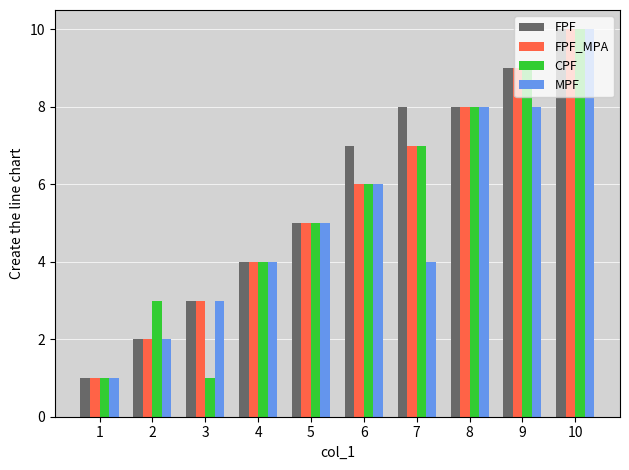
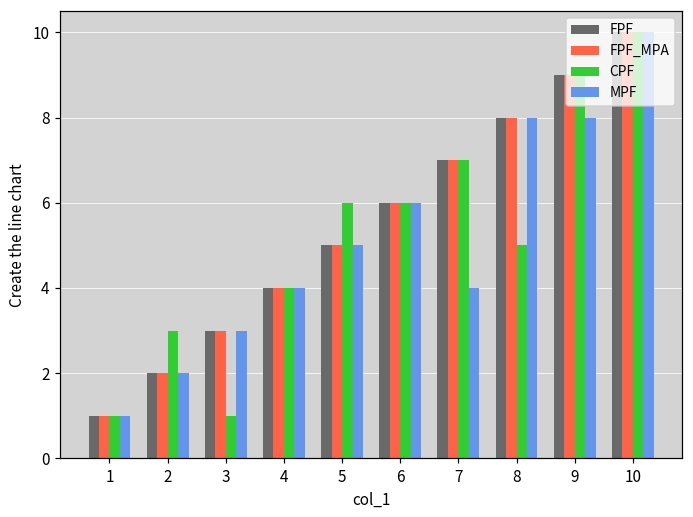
CPF, 5: 5 -> 6
FPF, 6: 7 -> 6
FPF, 7: 8 -> 7
CPF, 8: 8 -> 5
